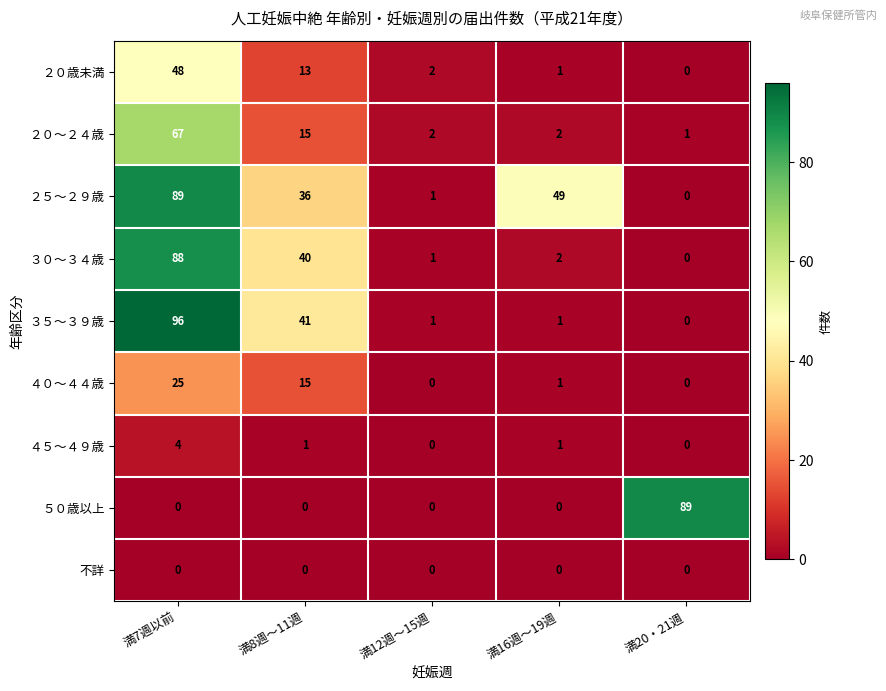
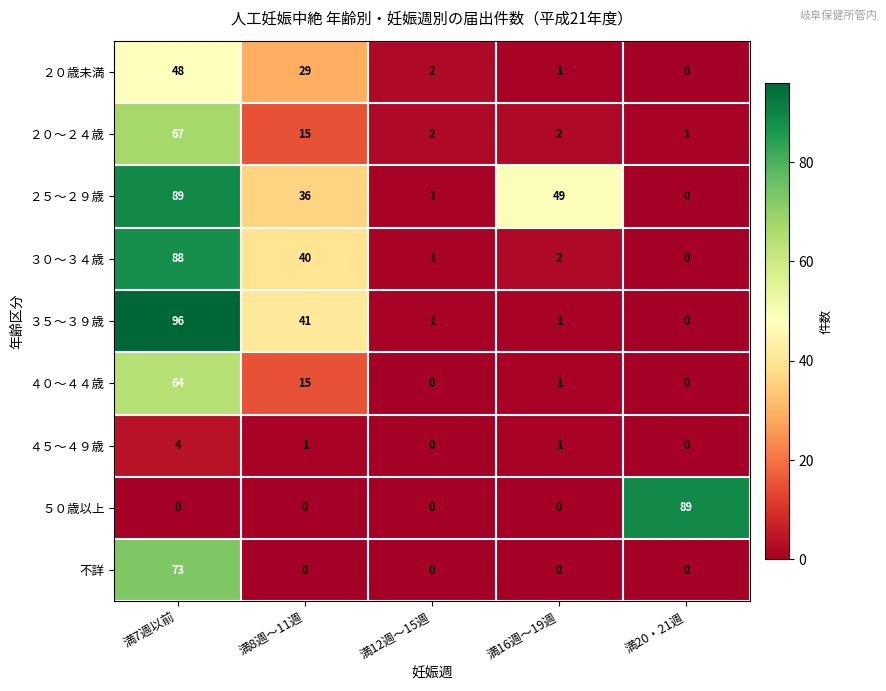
２０歳未満, 満8週～11週: 13 -> 29
４０～４４歳, 満7週以前: 25 -> 64
不詳, 満7週以前: 0 -> 73
